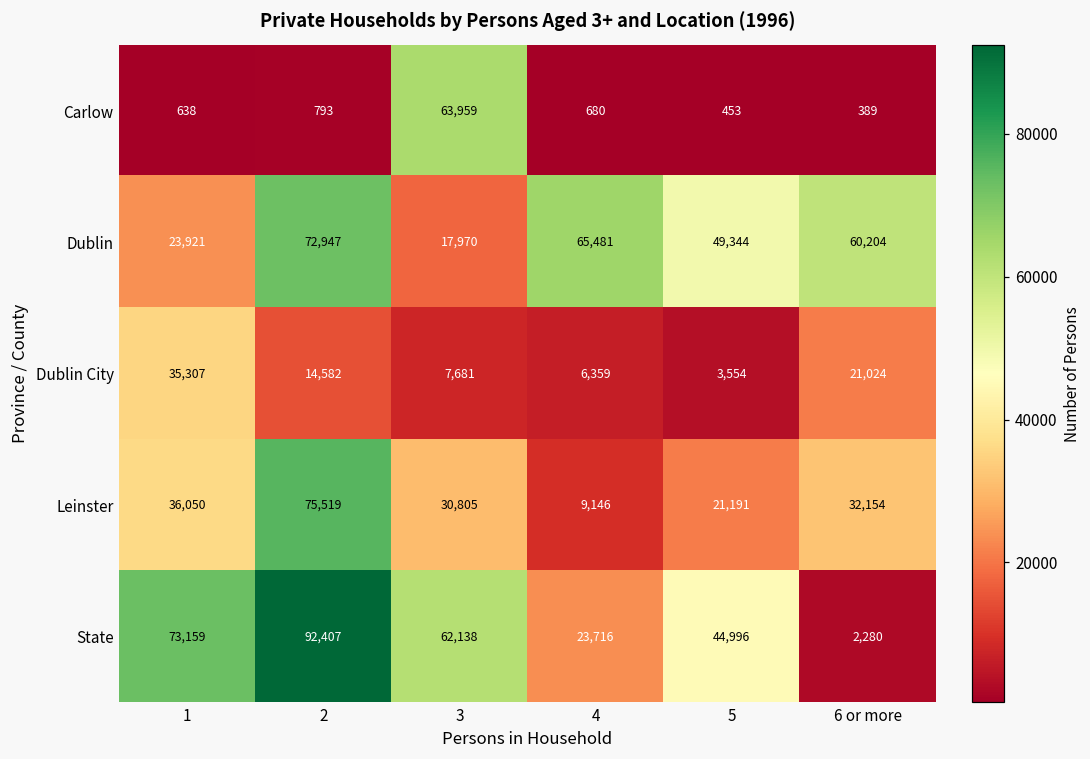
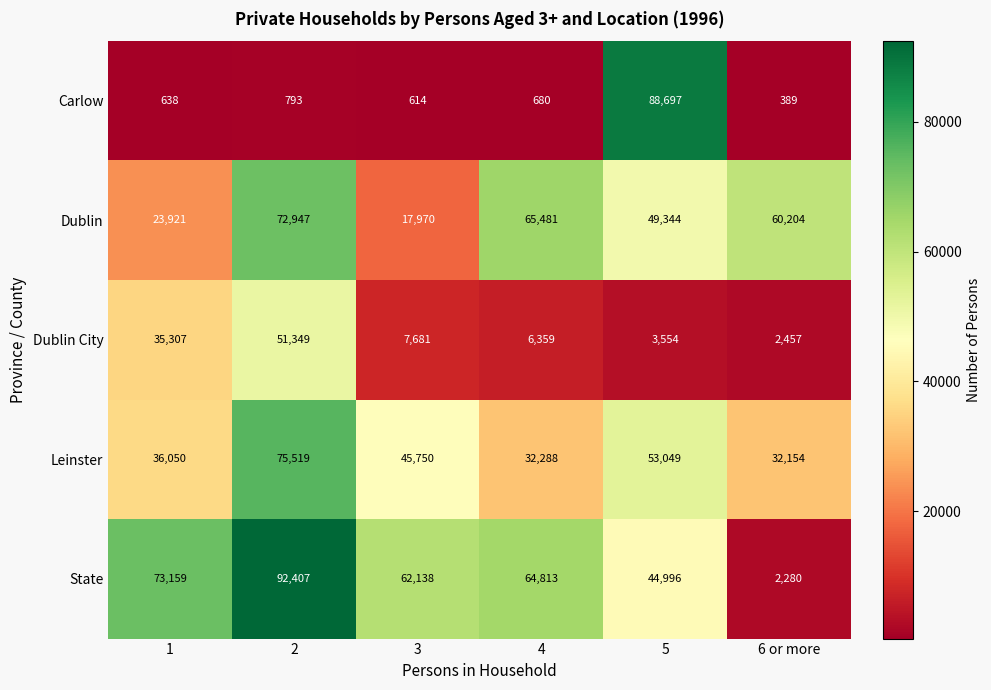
Carlow, 3: 63,959 -> 614
Carlow, 5: 453 -> 88,697
Dublin City, 2: 14,582 -> 51,349
Dublin City, 6 or more: 21,024 -> 2,457
Leinster, 3: 30,805 -> 45,750
Leinster, 4: 9,146 -> 32,288
Leinster, 5: 21,191 -> 53,049
State, 4: 23,716 -> 64,813
